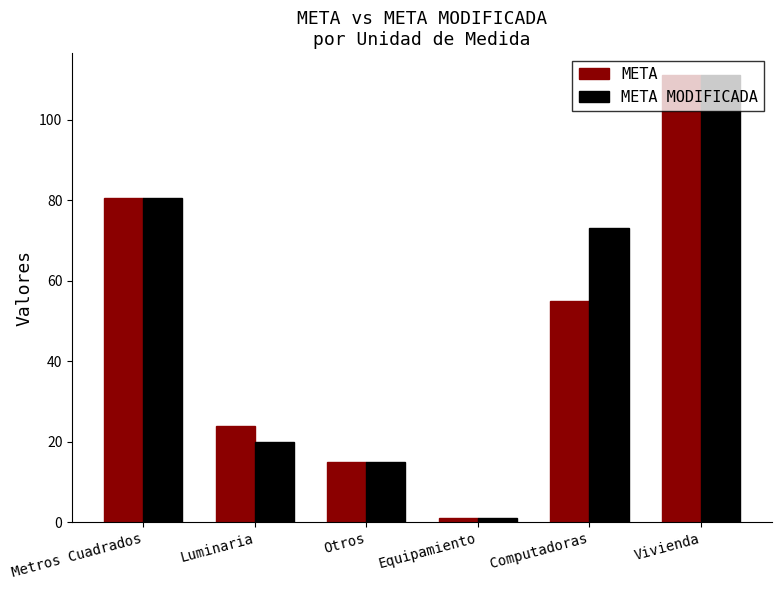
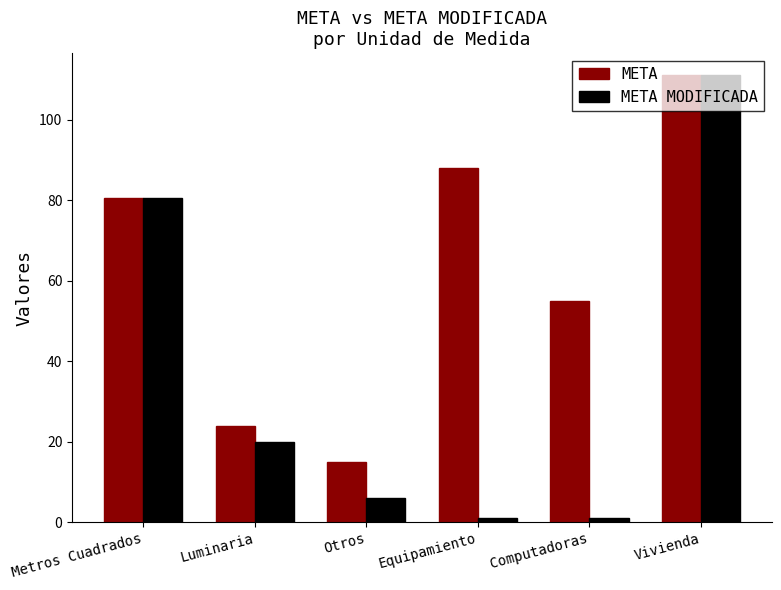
META MODIFICADA, Otros: 15 -> 6
META, Equipamiento: 1 -> 88
META MODIFICADA, Computadoras: 73 -> 1
